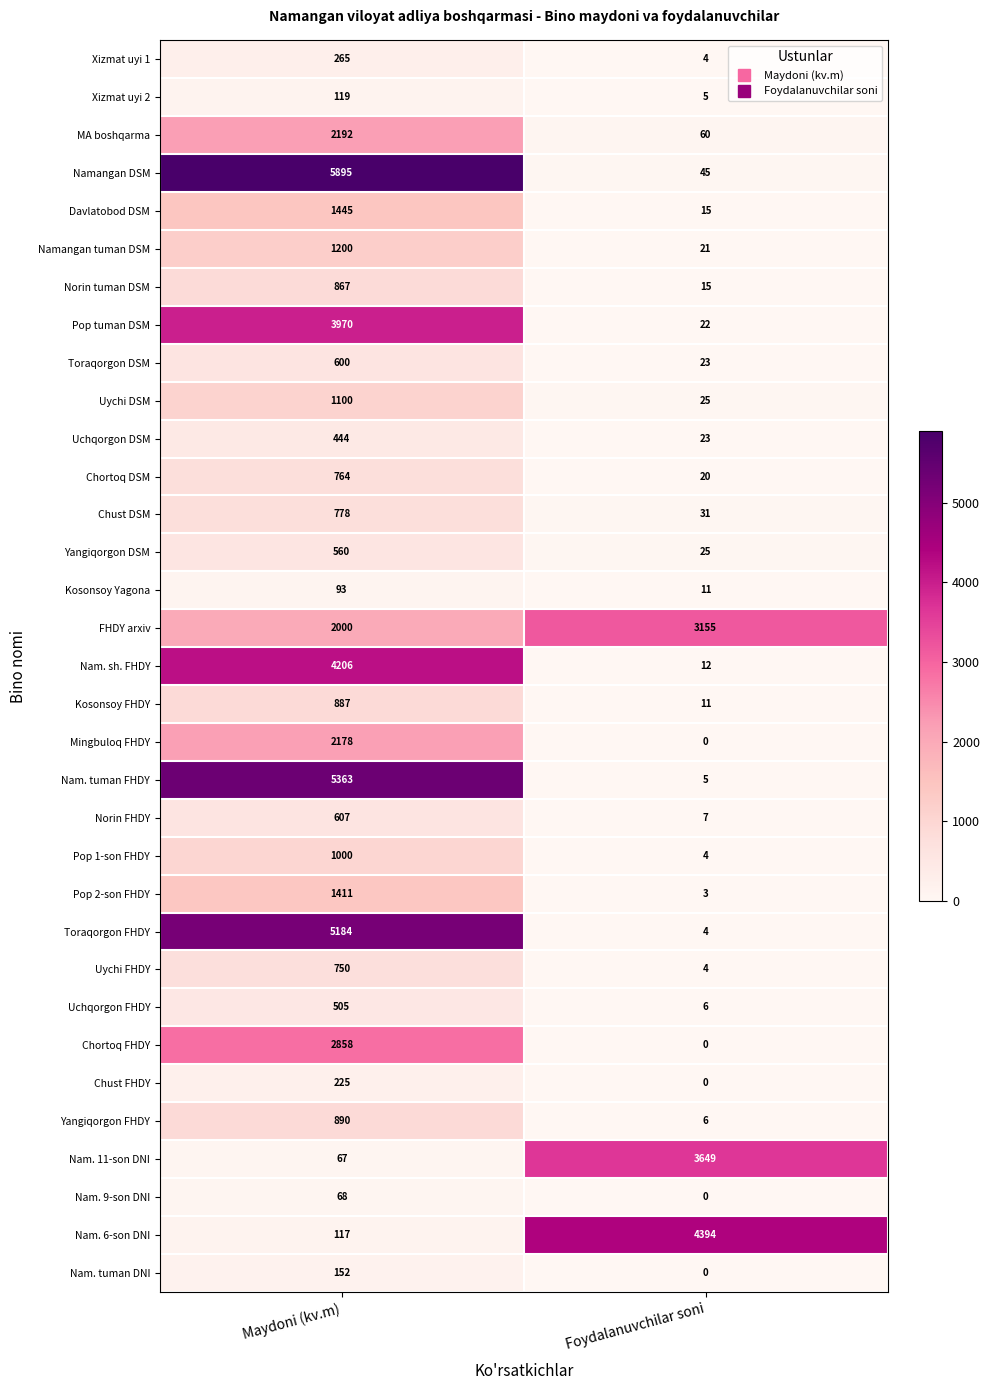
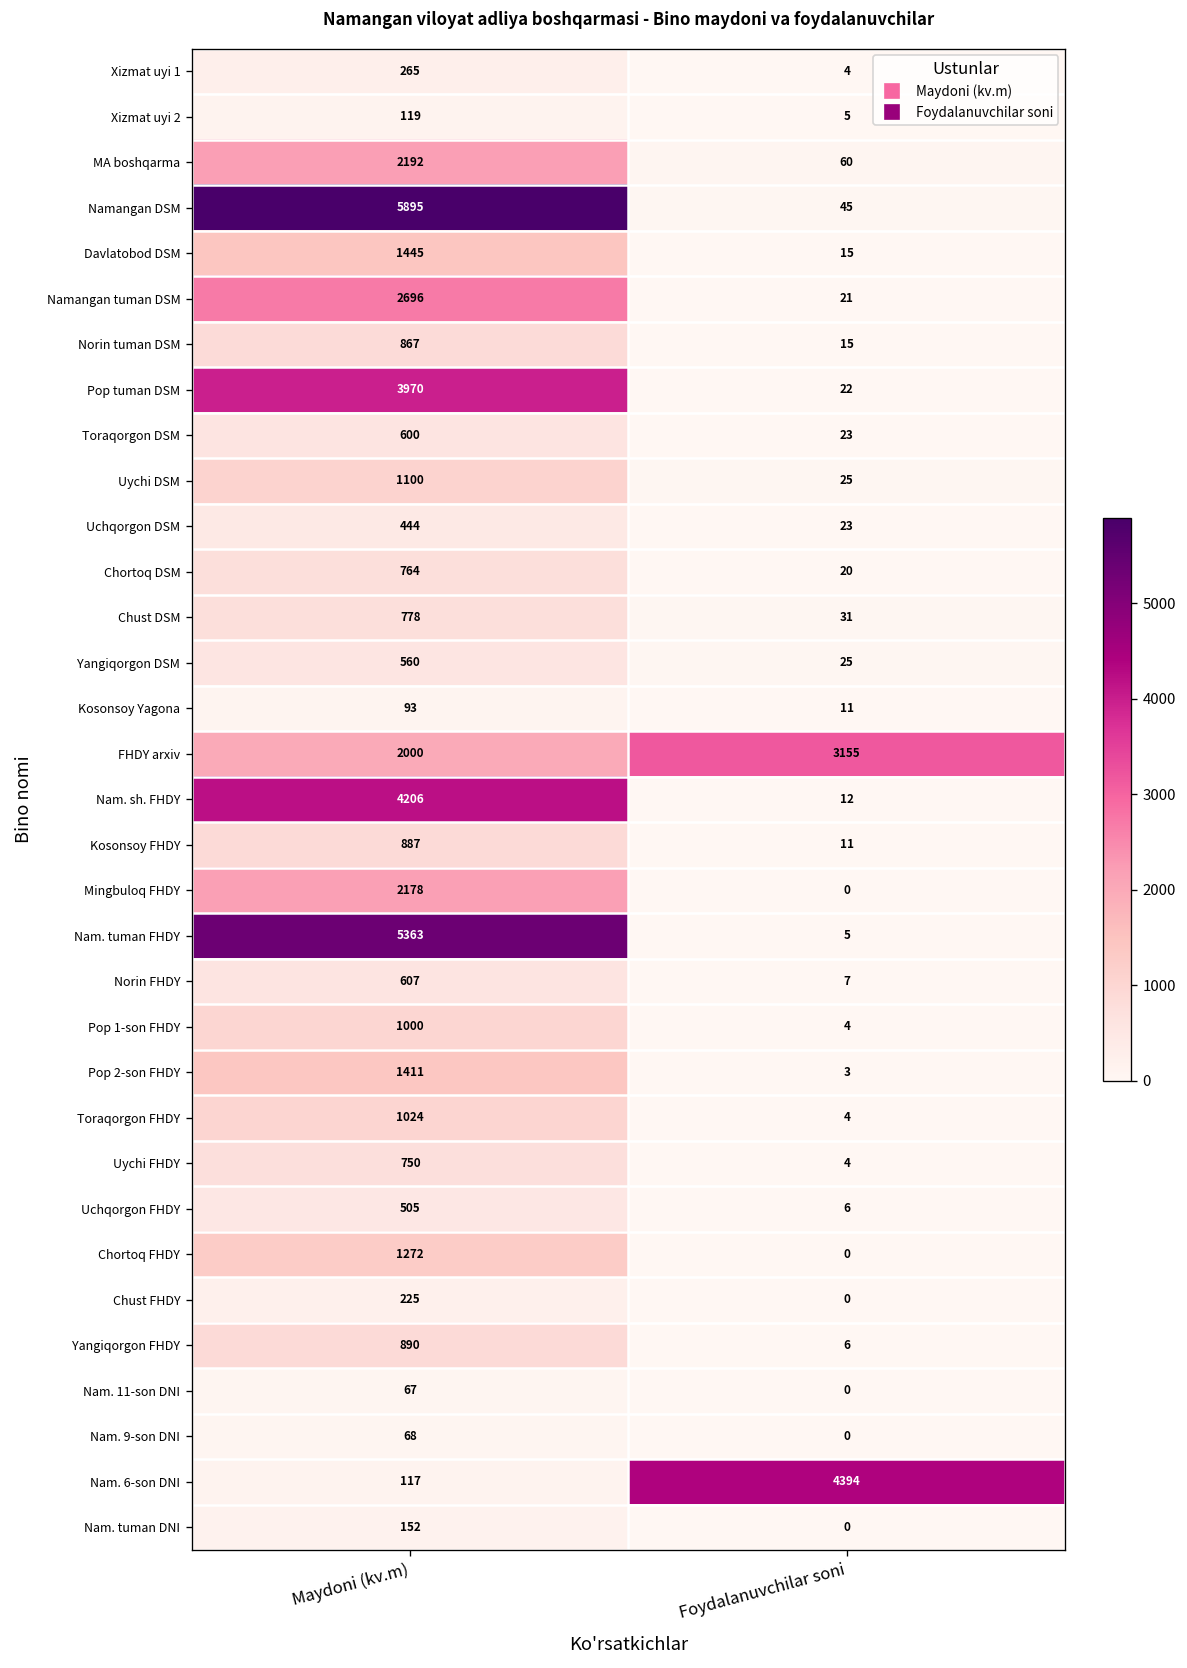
Namangan tuman DSM, Maydoni (kv.m): 1200 -> 2696
Toraqorgon FHDY, Maydoni (kv.m): 5184 -> 1024
Chortoq FHDY, Maydoni (kv.m): 2858 -> 1272
Nam. 11-son DNI, Foydalanuvchilar soni: 3649 -> 0
